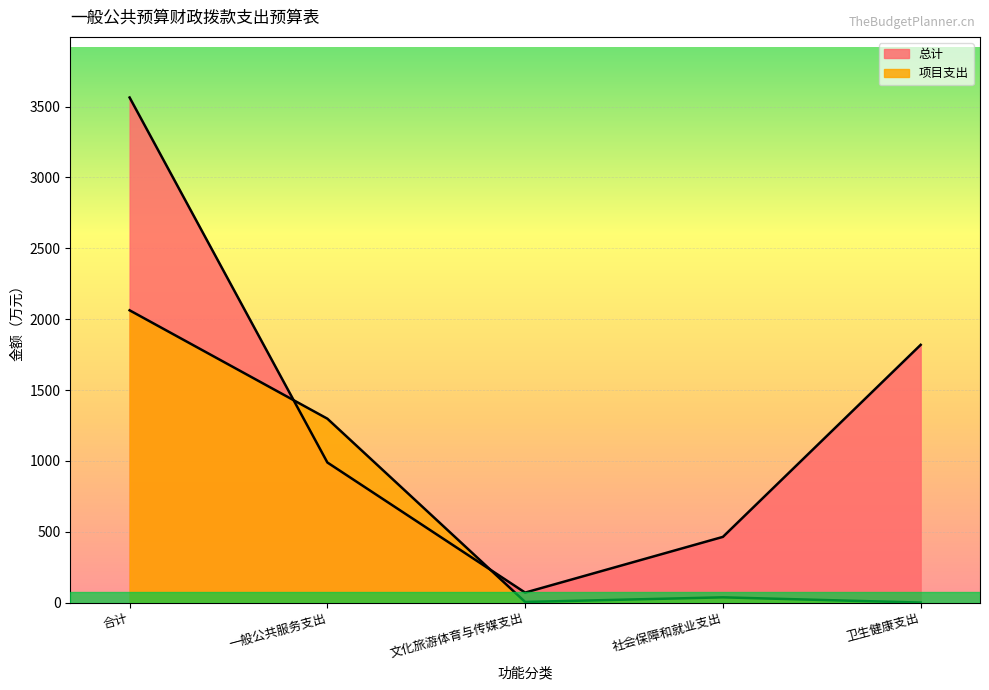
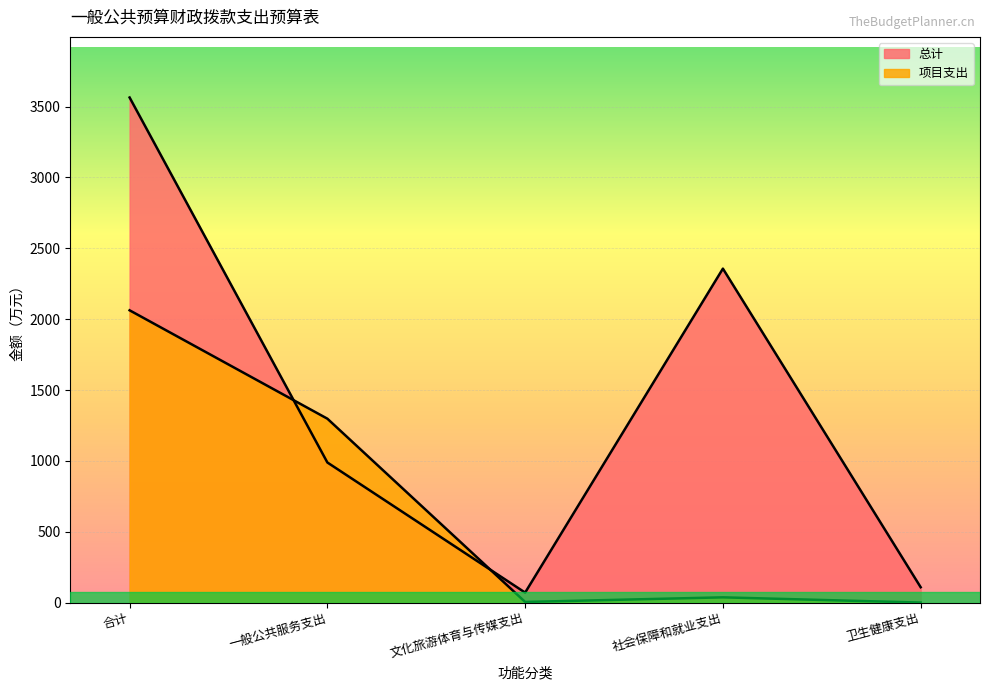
总计, 社会保障和就业支出: 460 -> 2360
总计, 卫生健康支出: 1820 -> 110
